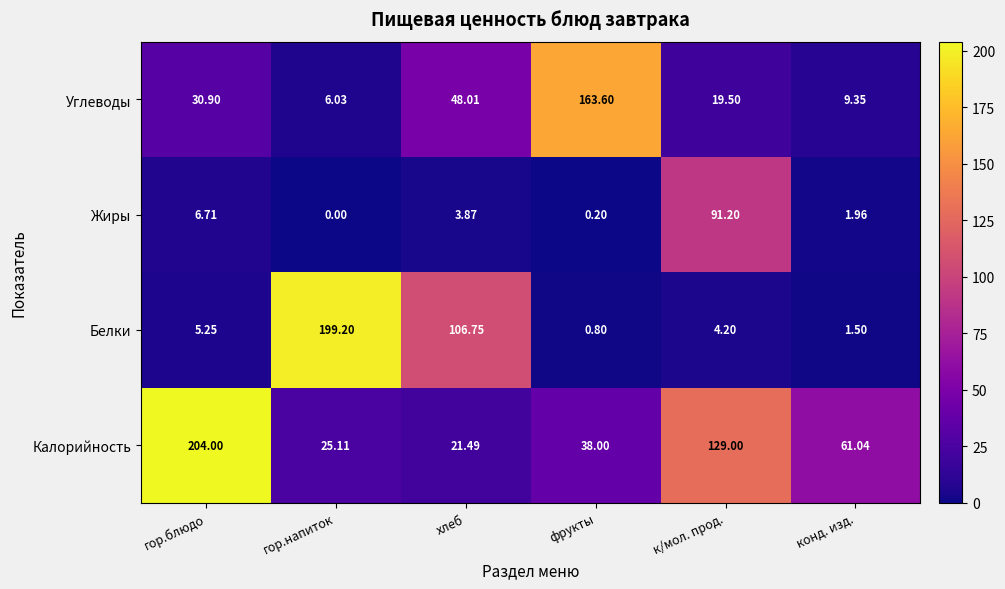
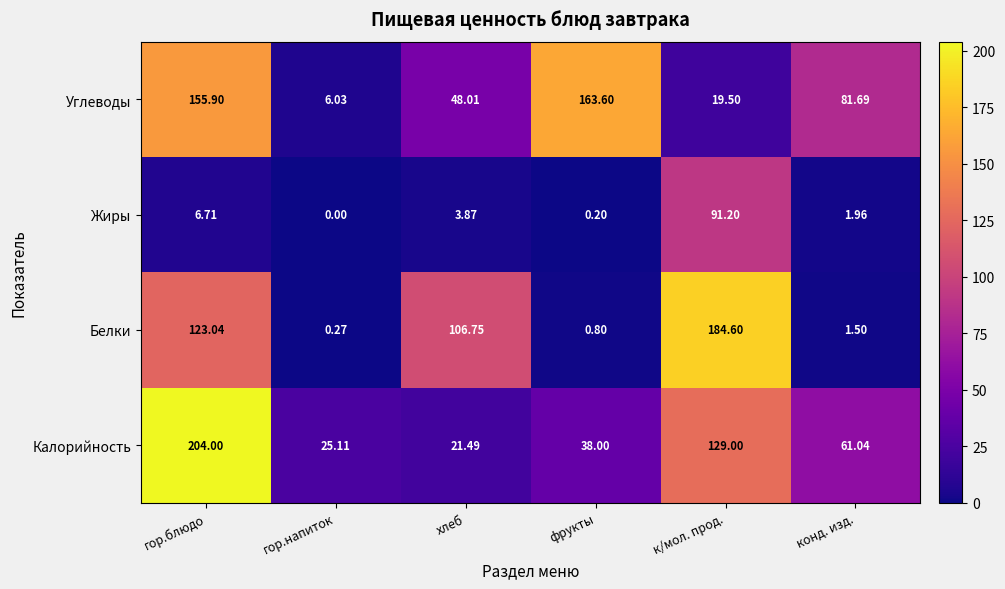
Углеводы, гор.блюдо: 30.90 -> 155.90
Углеводы, конд. изд.: 9.35 -> 81.69
Белки, гор.блюдо: 5.25 -> 123.04
Белки, гор.напиток: 199.20 -> 0.27
Белки, к/мол. прод.: 4.20 -> 184.60
